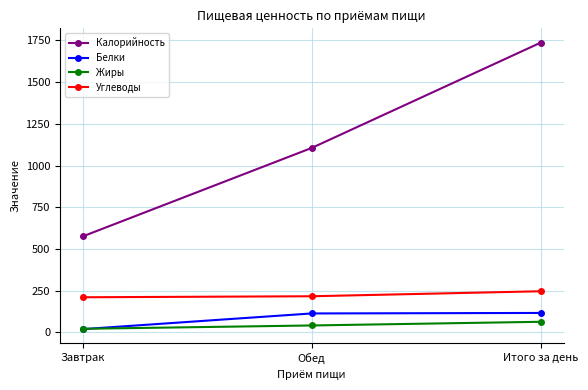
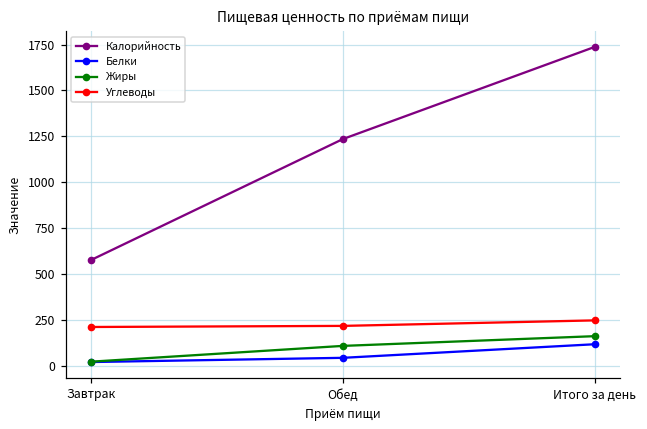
Калорийность, Обед: 1110 -> 1240
Белки, Обед: 110 -> 40
Жиры, Обед: 40 -> 110
Жиры, Итого за день: 60 -> 160
